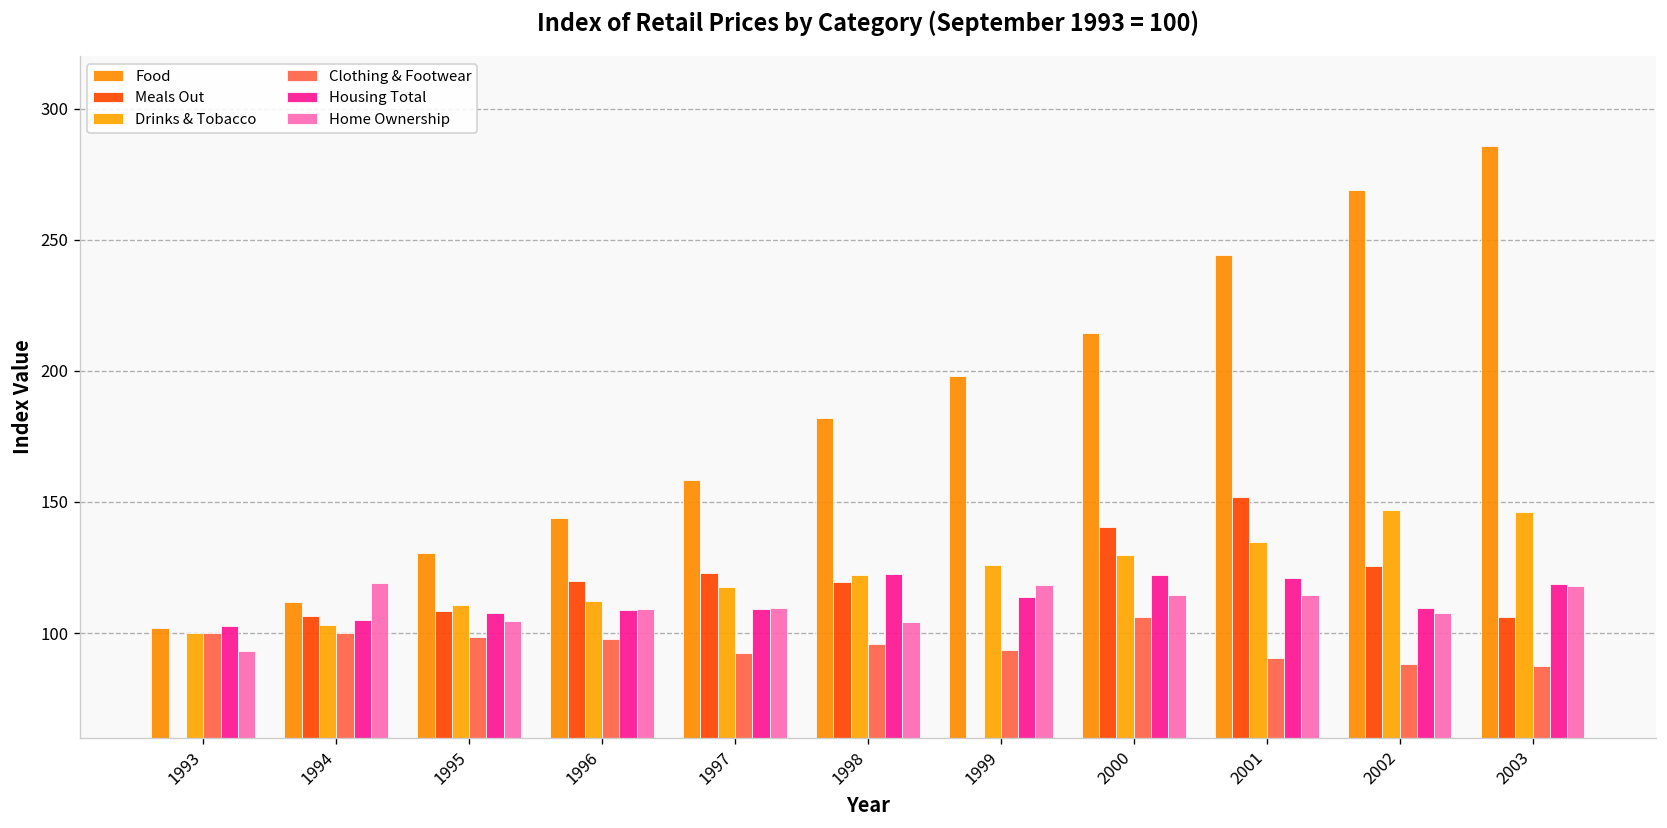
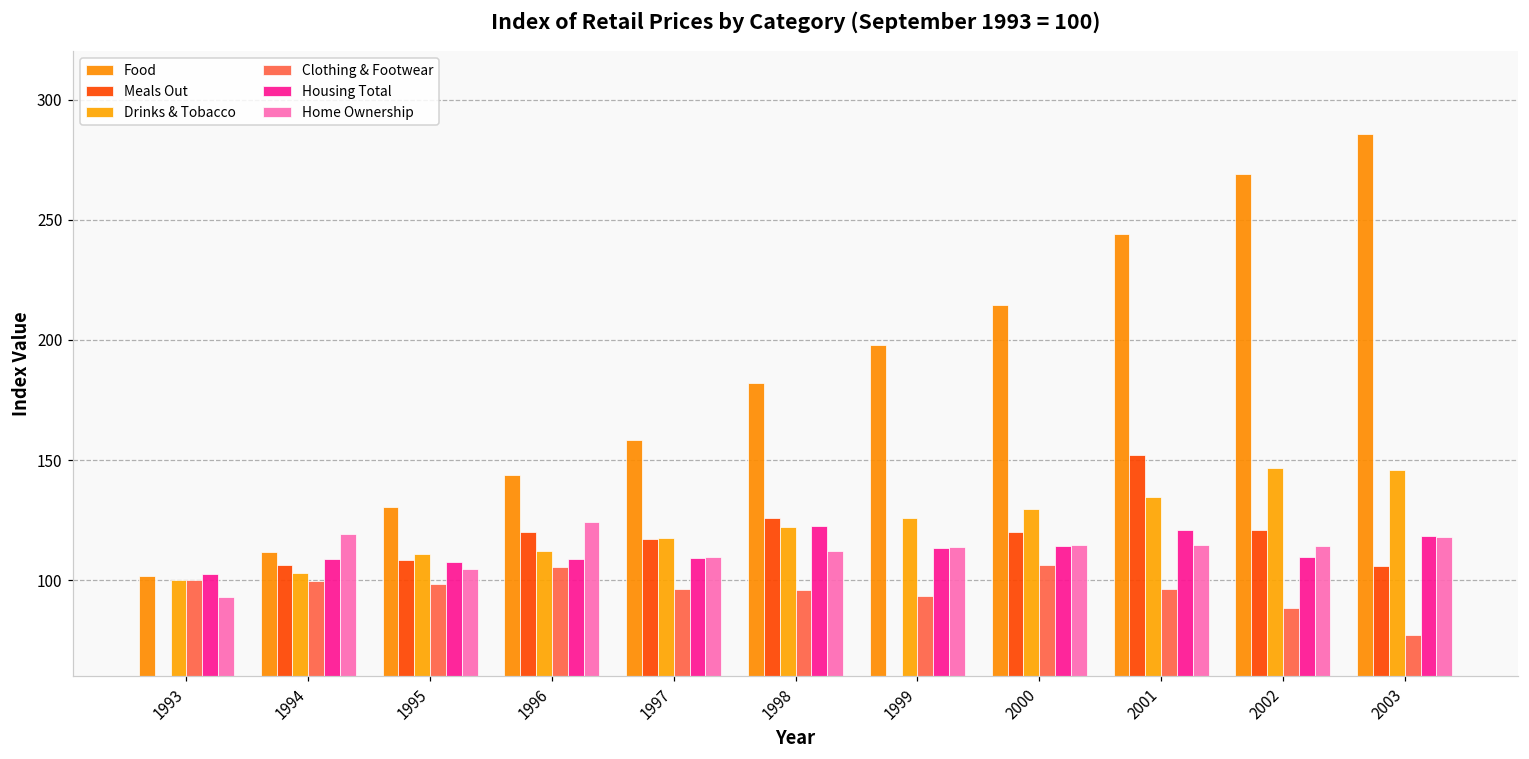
Housing Total, 1994: 105 -> 109
Clothing & Footwear, 1996: 98 -> 106
Home Ownership, 1996: 109 -> 124
Meals Out, 1997: 123 -> 117
Clothing & Footwear, 1997: 92 -> 96
Meals Out, 1998: 119 -> 126
Home Ownership, 1998: 104 -> 112
Home Ownership, 1999: 118 -> 114
Meals Out, 2000: 141 -> 120
Housing Total, 2000: 122 -> 114
Clothing & Footwear, 2001: 90 -> 97
Meals Out, 2002: 126 -> 121
Home Ownership, 2002: 107 -> 114
Clothing & Footwear, 2003: 87 -> 77
